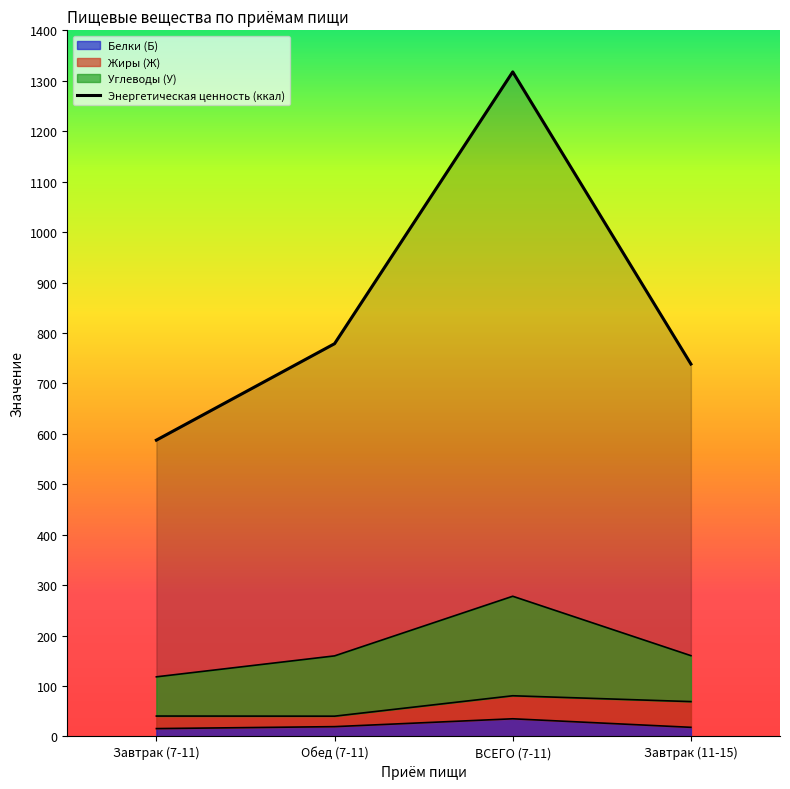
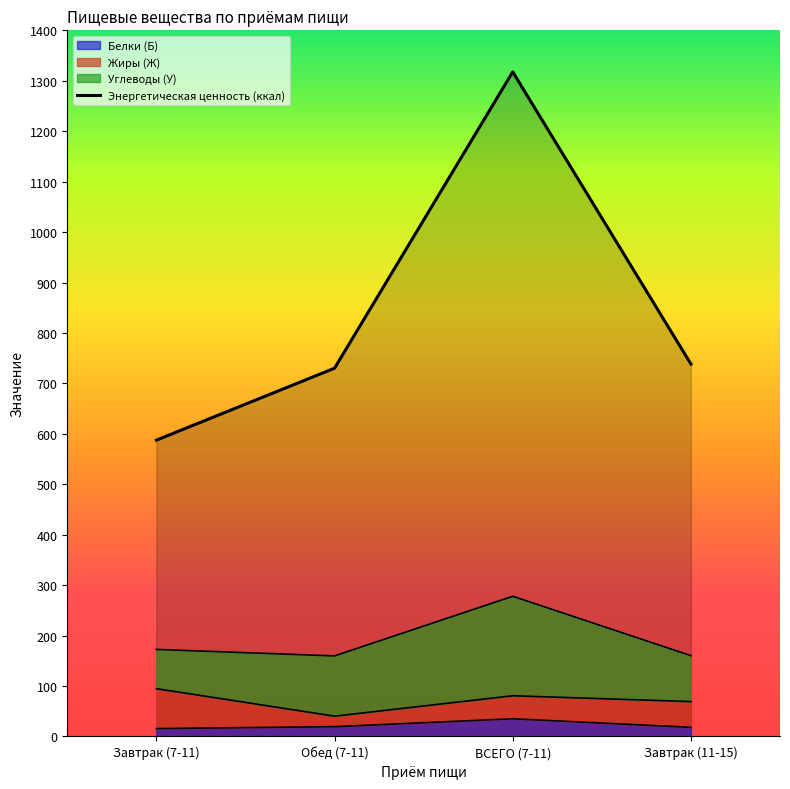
Жиры (Ж), Завтрак (7-11): 20 -> 80
Энергетическая ценность (ккал), Обед (7-11): 780 -> 730
